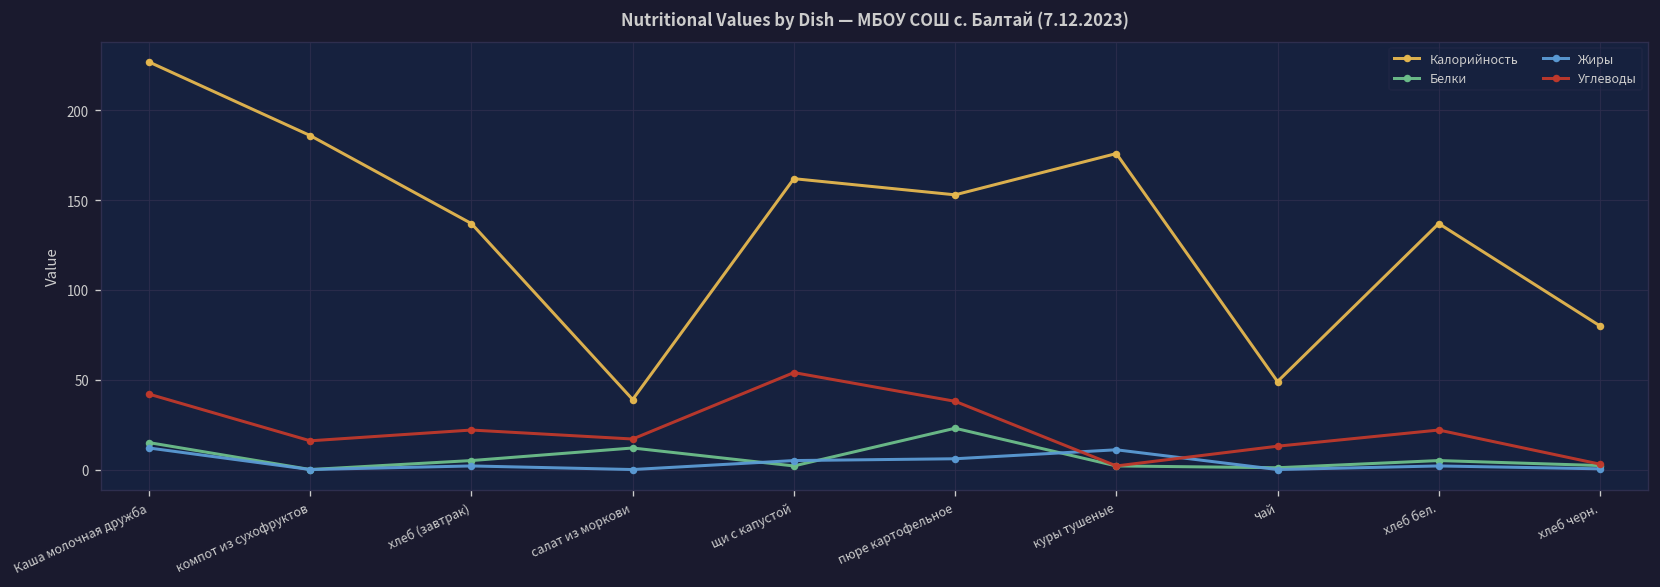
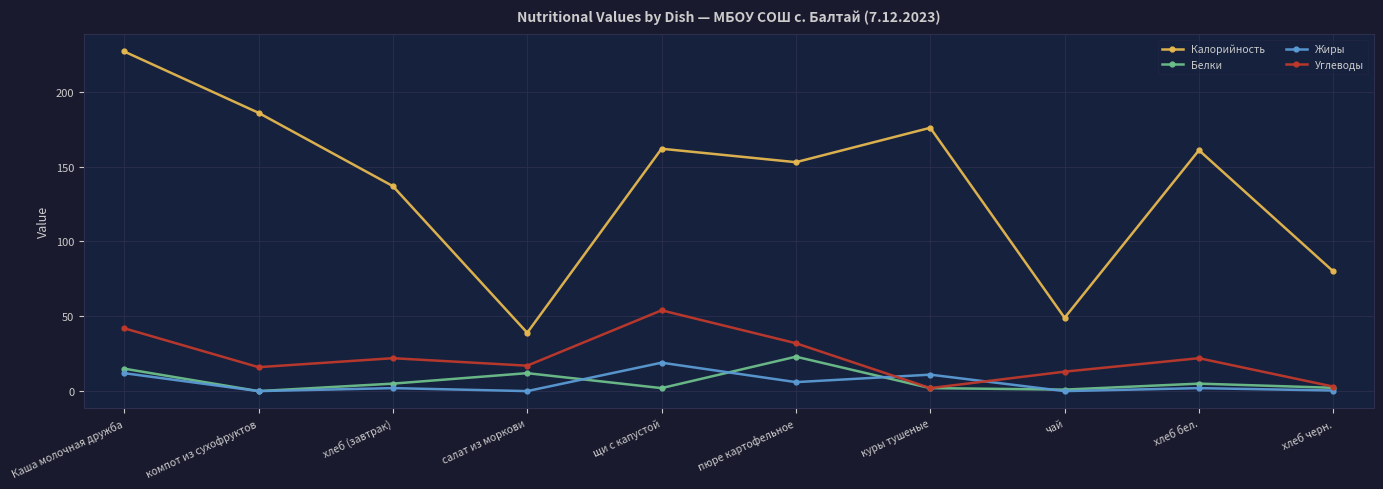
Жиры, щи с капустой: 5 -> 19
Углеводы, пюре картофельное: 38 -> 32
Калорийность, хлеб бел.: 137 -> 161
